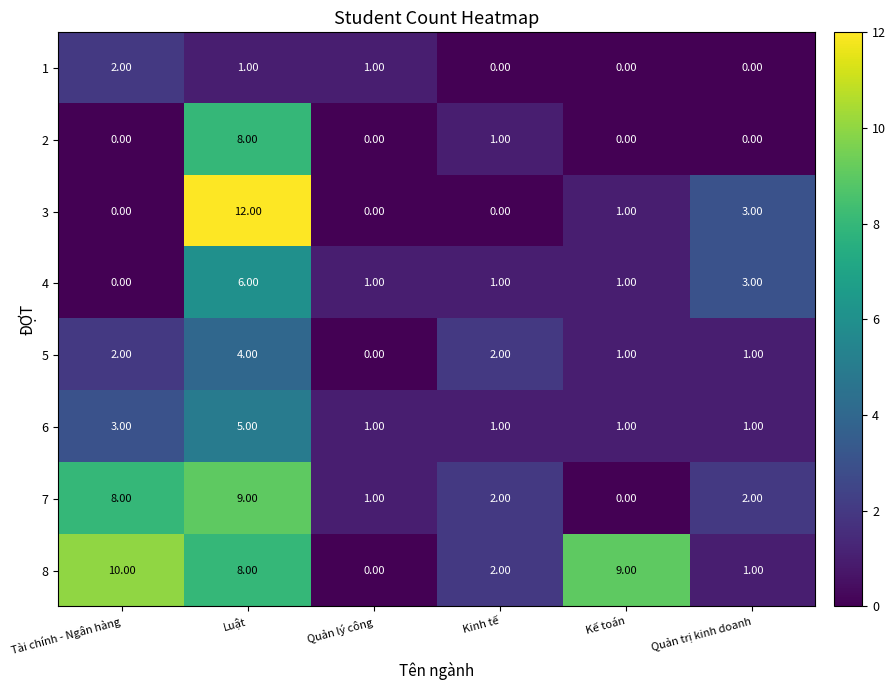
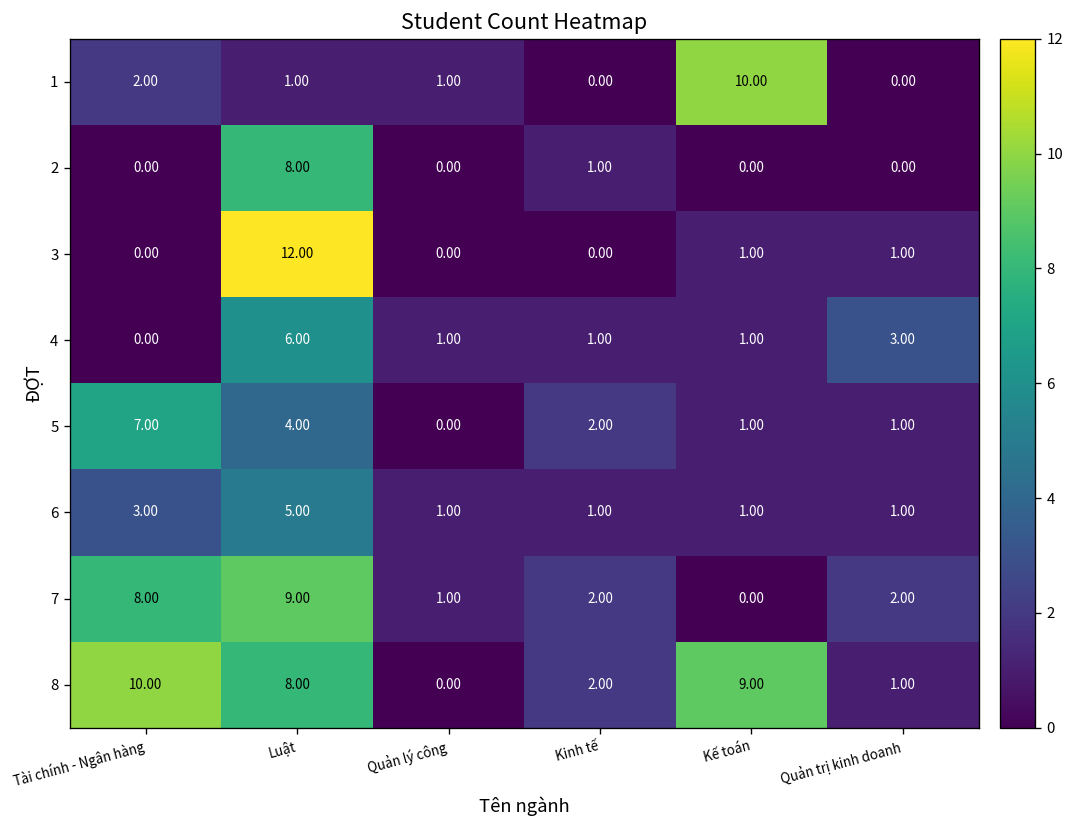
1, Kế toán: 0.00 -> 10.00
3, Quản trị kinh doanh: 3.00 -> 1.00
5, Tài chính - Ngân hàng: 2.00 -> 7.00
